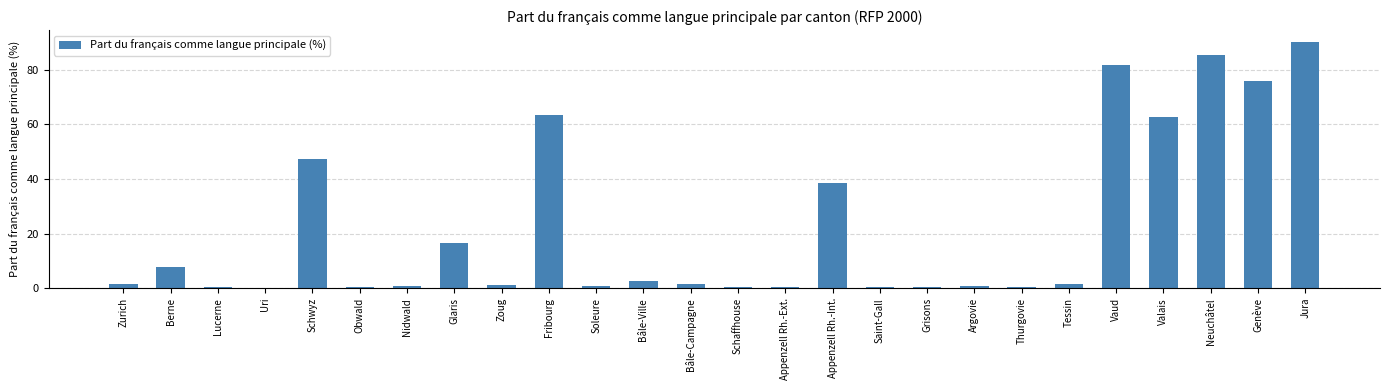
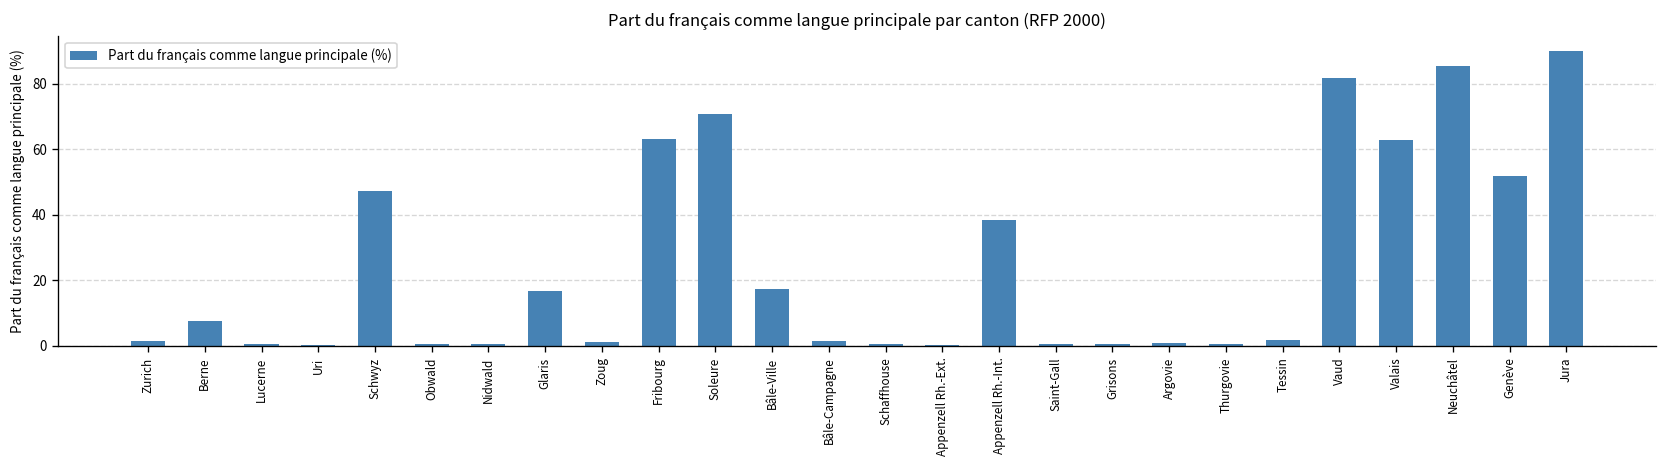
Soleure: 1 -> 71
Bâle-Ville: 2 -> 17
Genève: 76 -> 52
